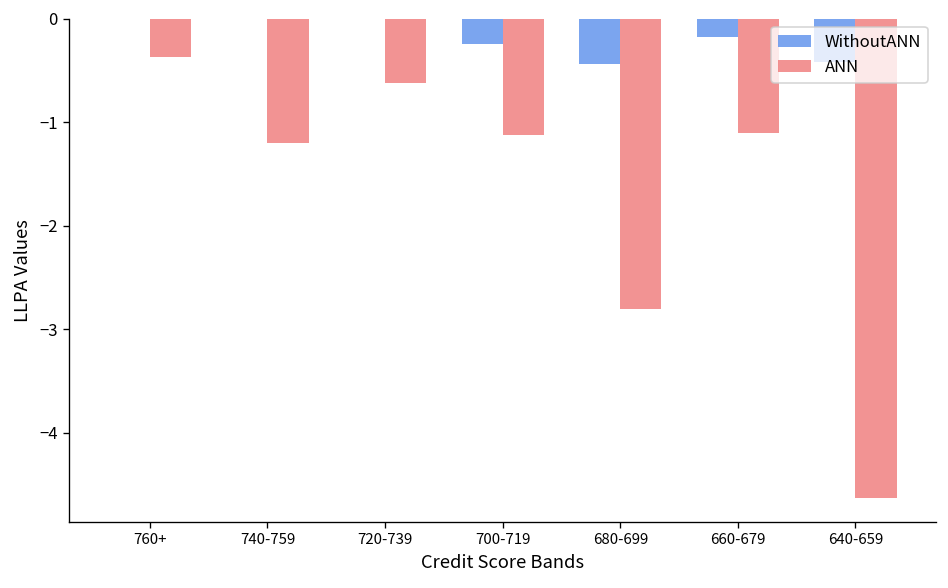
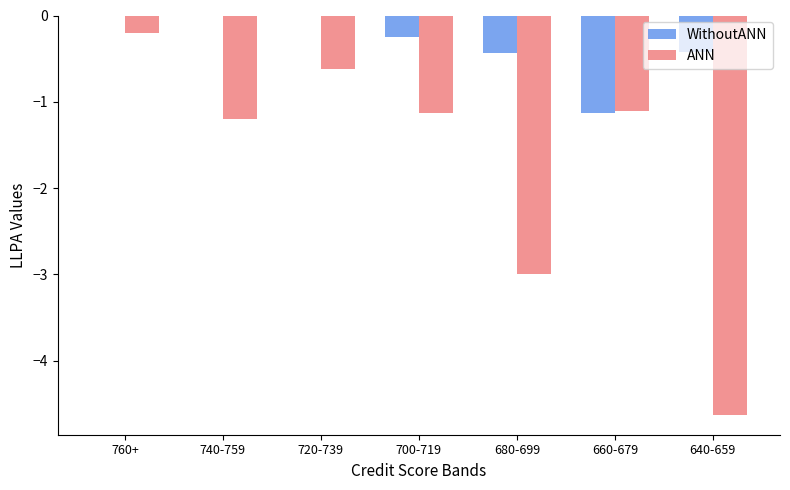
ANN, 760+: -0.4 -> -0.2
ANN, 680-699: -2.8 -> -3.0
WithoutANN, 660-679: -0.2 -> -1.1
